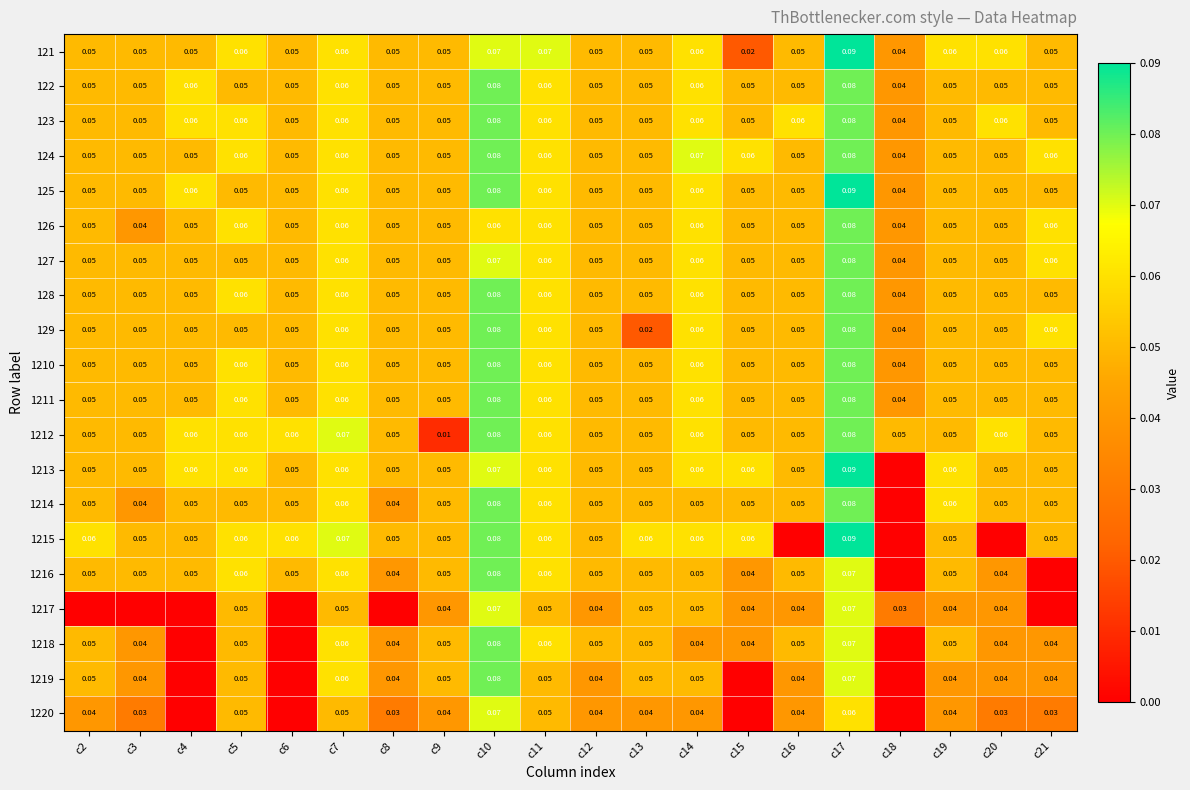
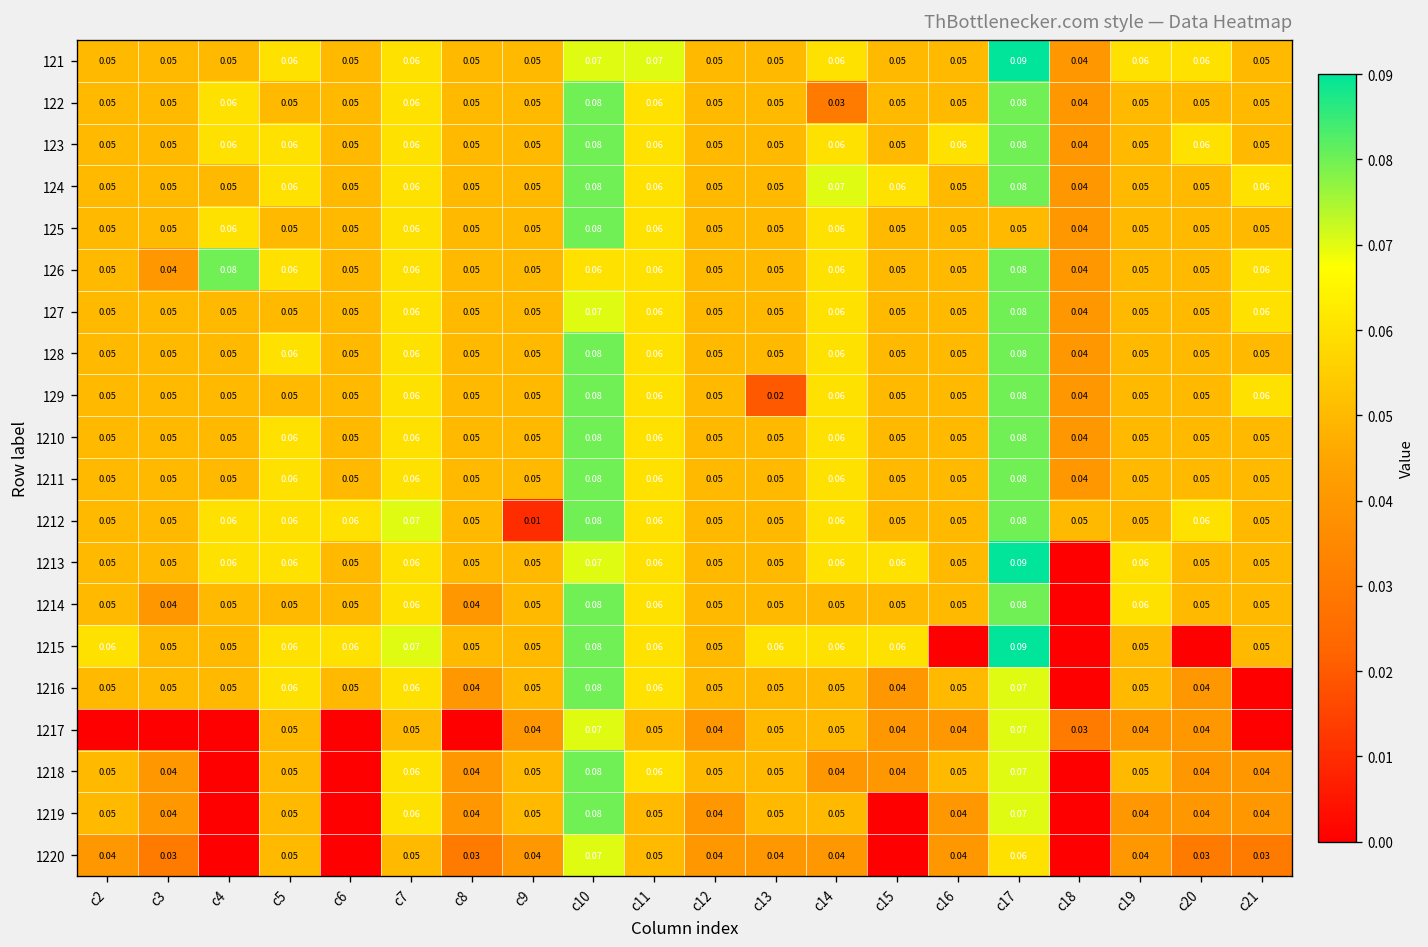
121, c15: 0.02 -> 0.05
122, c14: 0.06 -> 0.03
125, c17: 0.09 -> 0.05
126, c4: 0.05 -> 0.08
